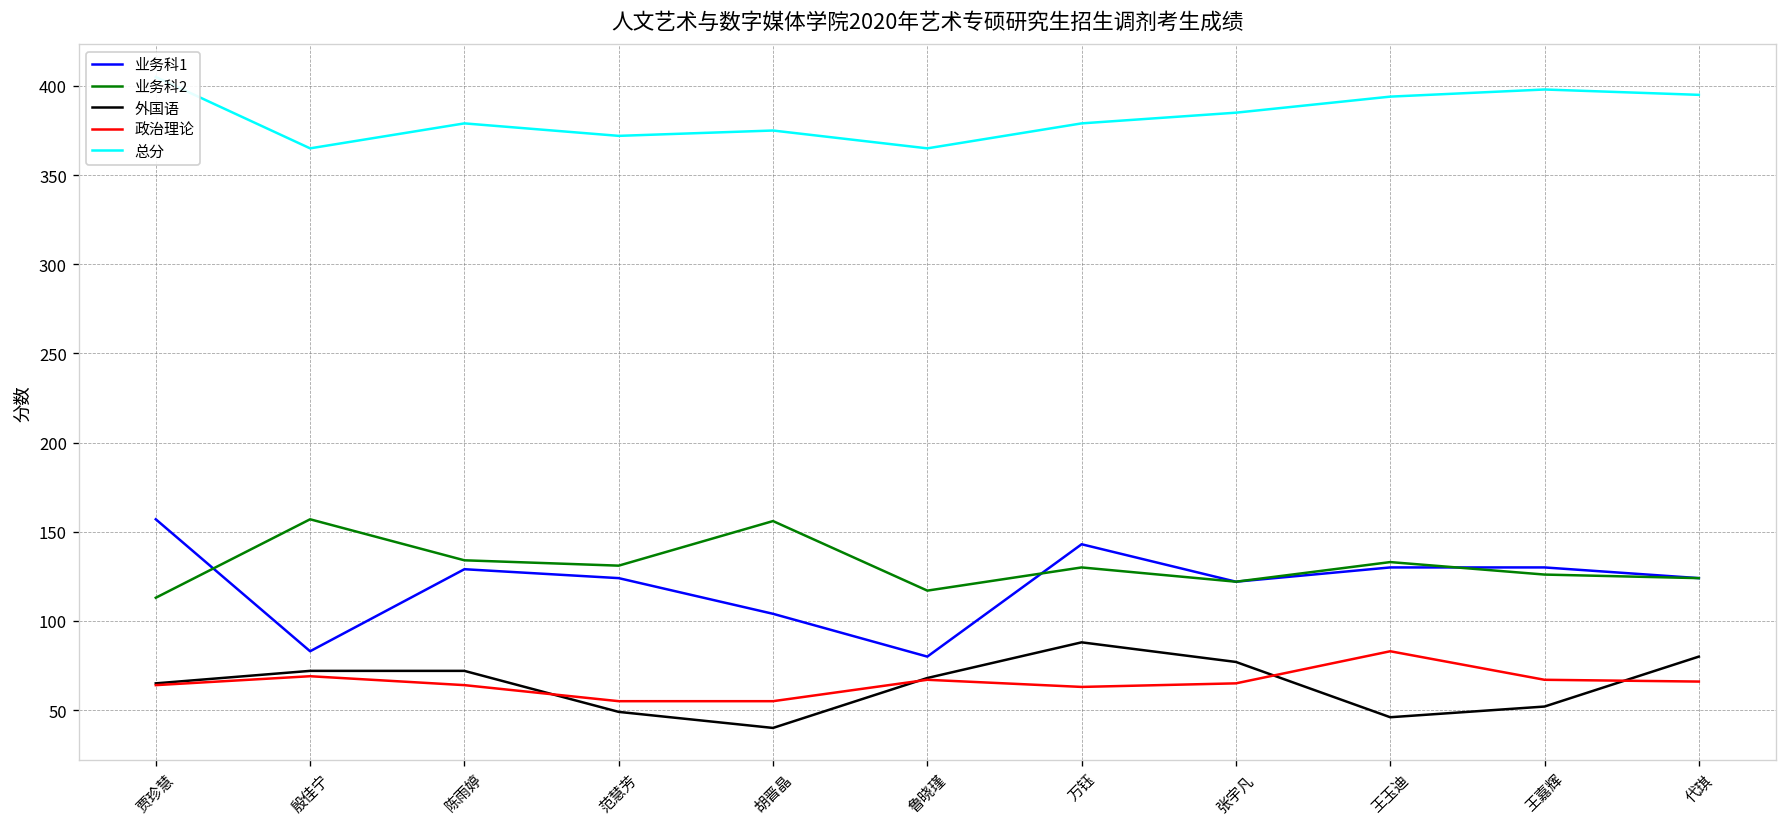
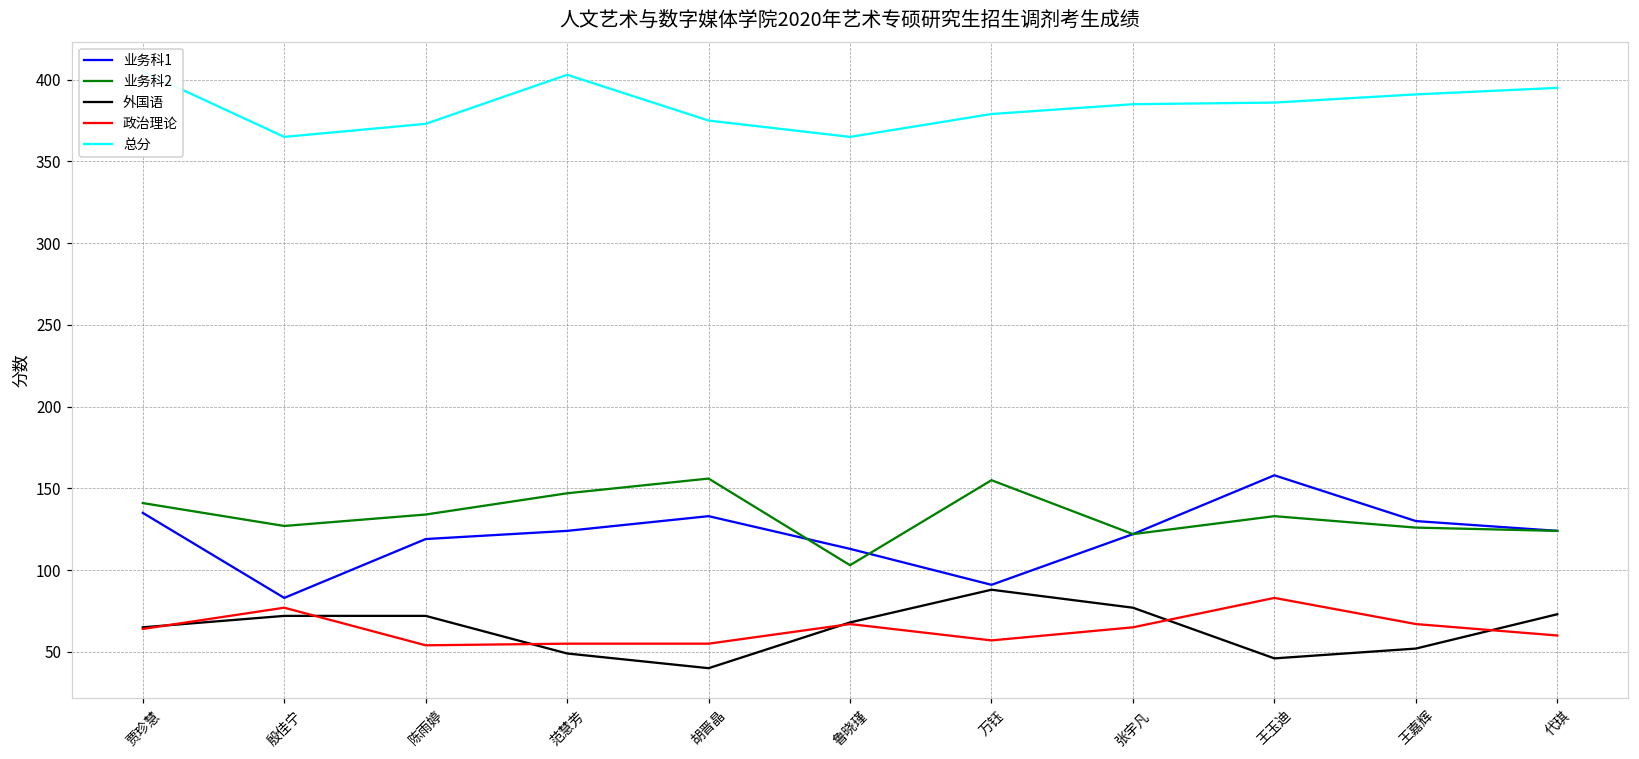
业务科1, 贾珍慧: 157 -> 135
业务科2, 贾珍慧: 113 -> 141
业务科2, 殷佳宁: 157 -> 127
政治理论, 殷佳宁: 69 -> 77
业务科1, 陈雨婷: 129 -> 119
政治理论, 陈雨婷: 64 -> 54
总分, 陈雨婷: 379 -> 373
业务科2, 范慧芳: 131 -> 147
总分, 范慧芳: 372 -> 403
业务科1, 胡晋晶: 104 -> 133
业务科1, 鲁晓瑾: 80 -> 113
业务科2, 鲁晓瑾: 117 -> 103
业务科1, 万钰: 143 -> 91
业务科2, 万钰: 130 -> 155
政治理论, 万钰: 63 -> 57
业务科1, 王玉迪: 130 -> 158
总分, 王玉迪: 394 -> 386
总分, 王嘉辉: 398 -> 391
外国语, 代琪: 80 -> 73
政治理论, 代琪: 66 -> 60
